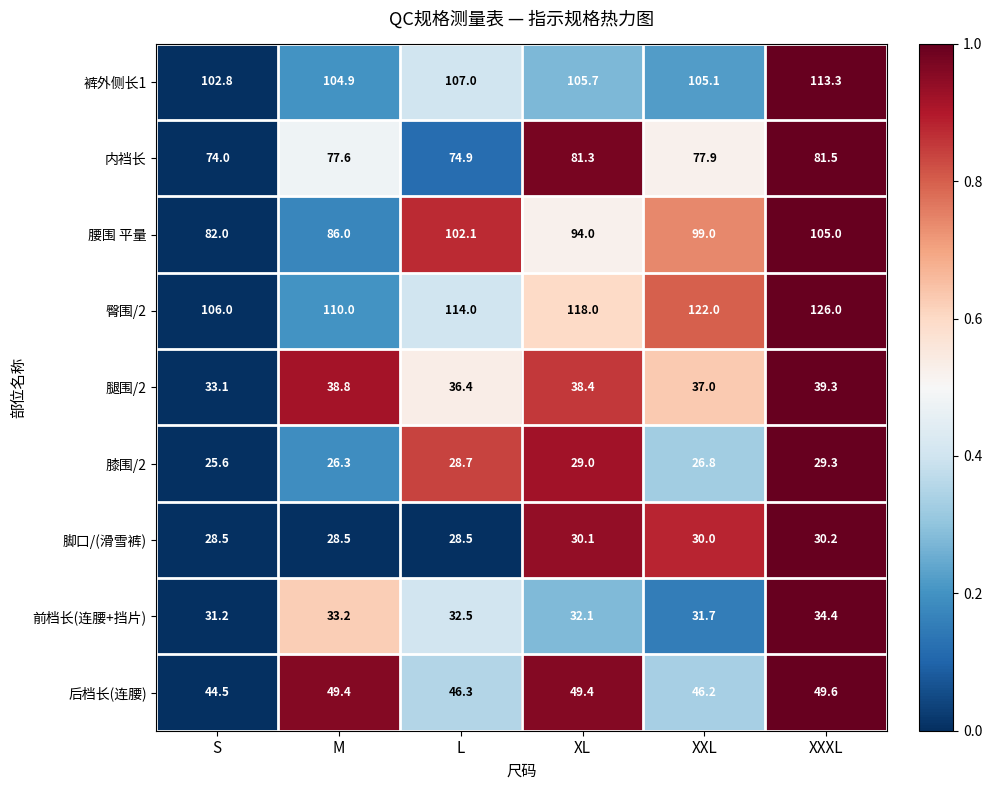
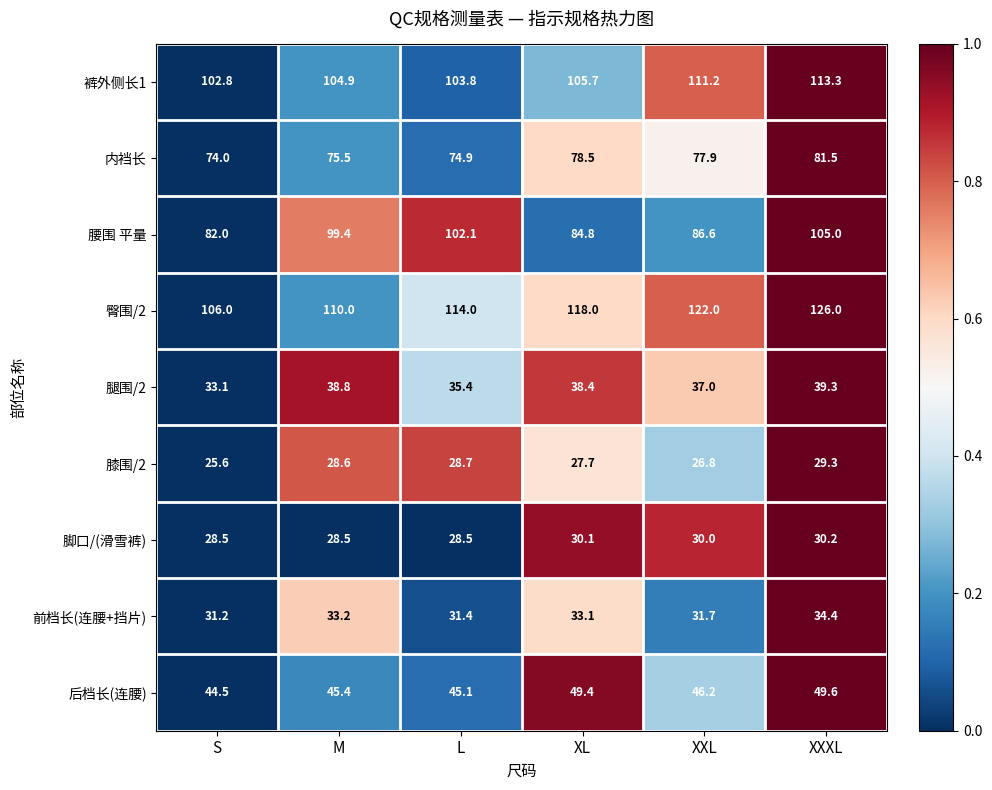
裤外侧长1, L: 107.0 -> 103.8
裤外侧长1, XXL: 105.1 -> 111.2
内裆长, M: 77.6 -> 75.5
内裆长, XL: 81.3 -> 78.5
腰围 平量, M: 86.0 -> 99.4
腰围 平量, XL: 94.0 -> 84.8
腰围 平量, XXL: 99.0 -> 86.6
腿围/2, L: 36.4 -> 35.4
膝围/2, M: 26.3 -> 28.6
膝围/2, XL: 29.0 -> 27.7
前档长(连腰+挡片), L: 32.5 -> 31.4
前档长(连腰+挡片), XL: 32.1 -> 33.1
后档长(连腰), M: 49.4 -> 45.4
后档长(连腰), L: 46.3 -> 45.1
